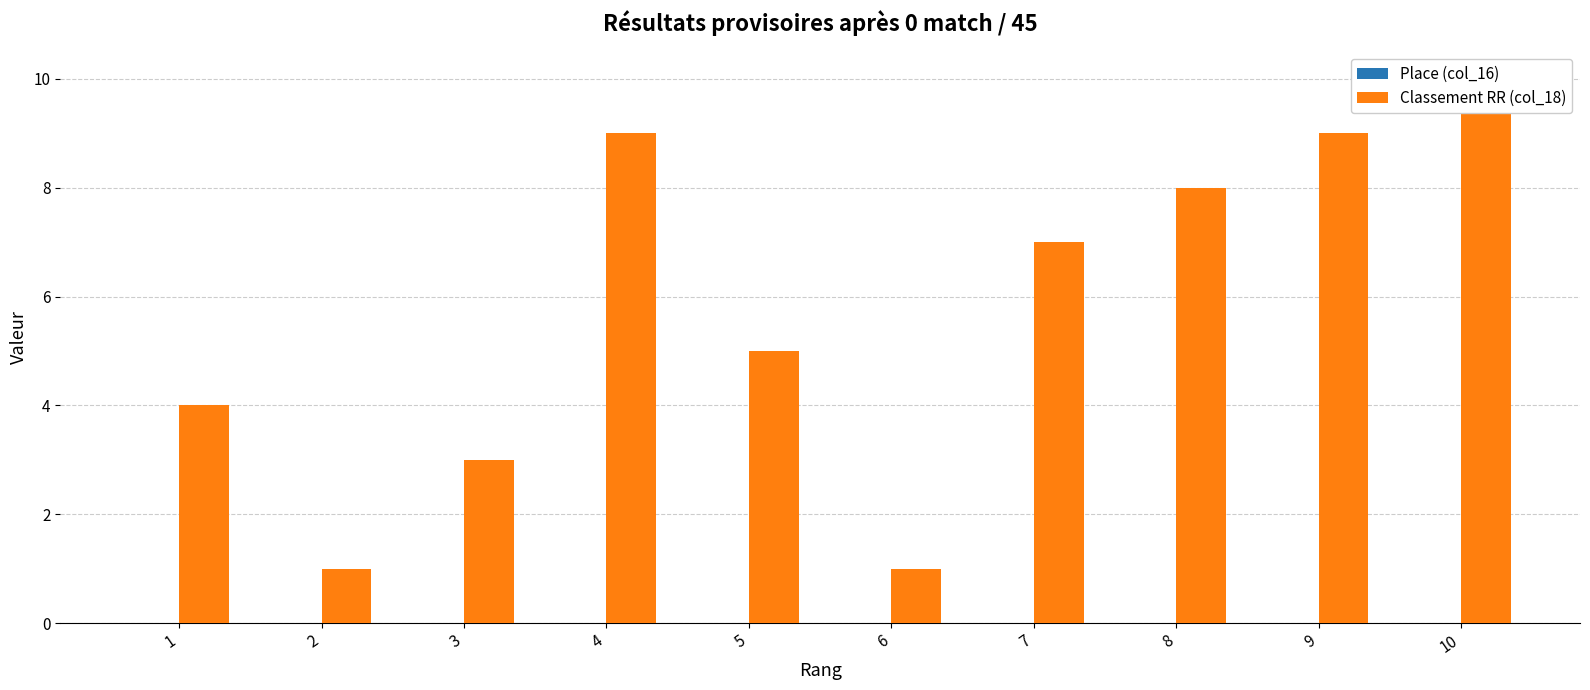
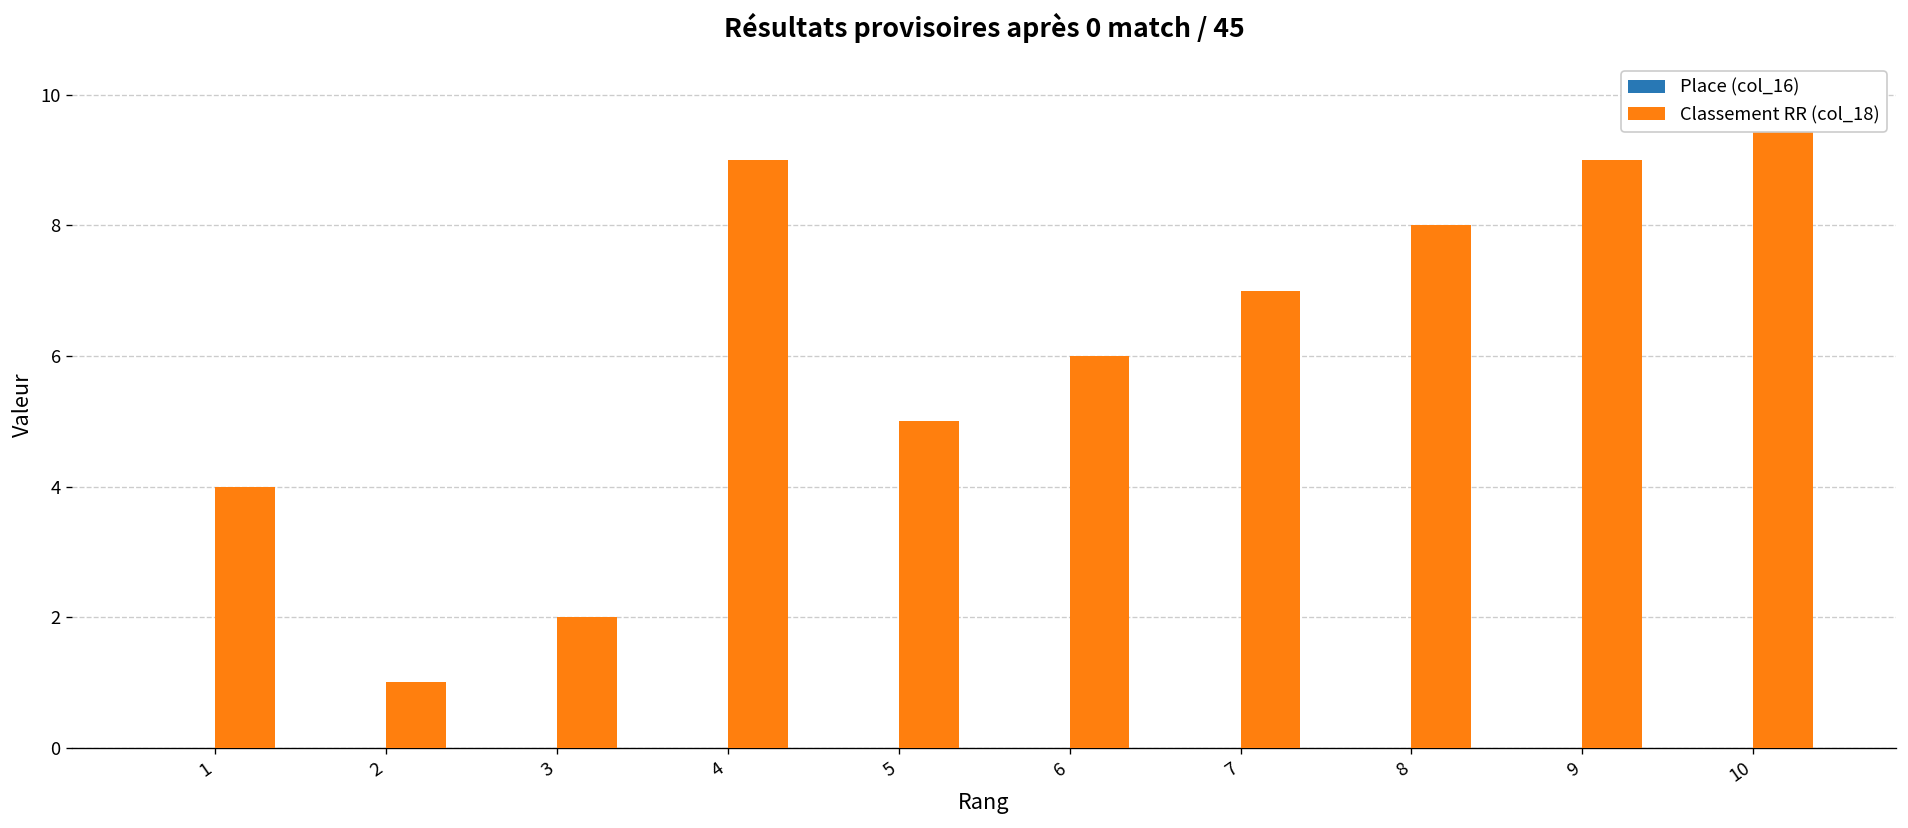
Classement RR (col_18), 3: 3 -> 2
Classement RR (col_18), 6: 1 -> 6
